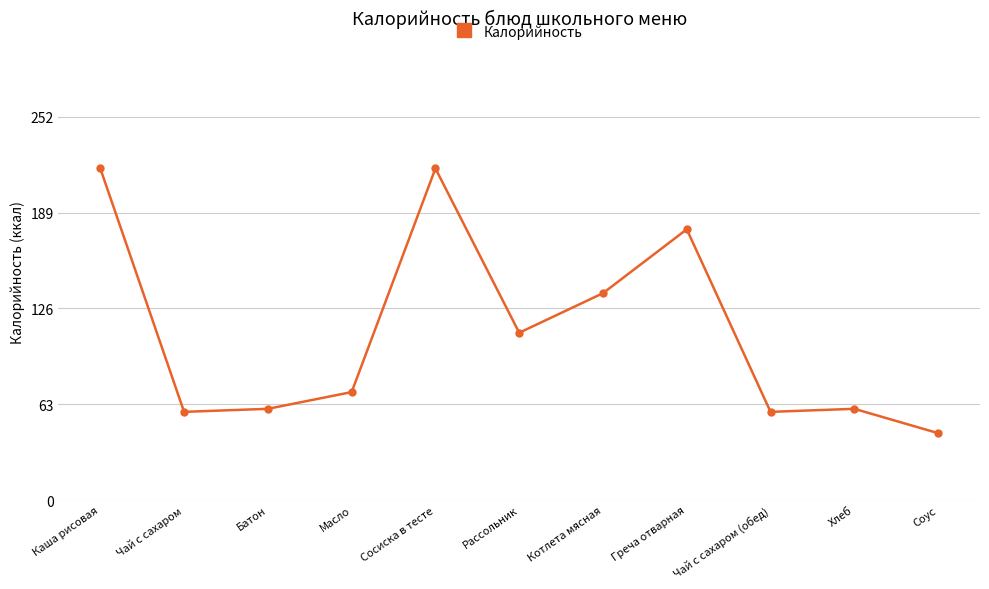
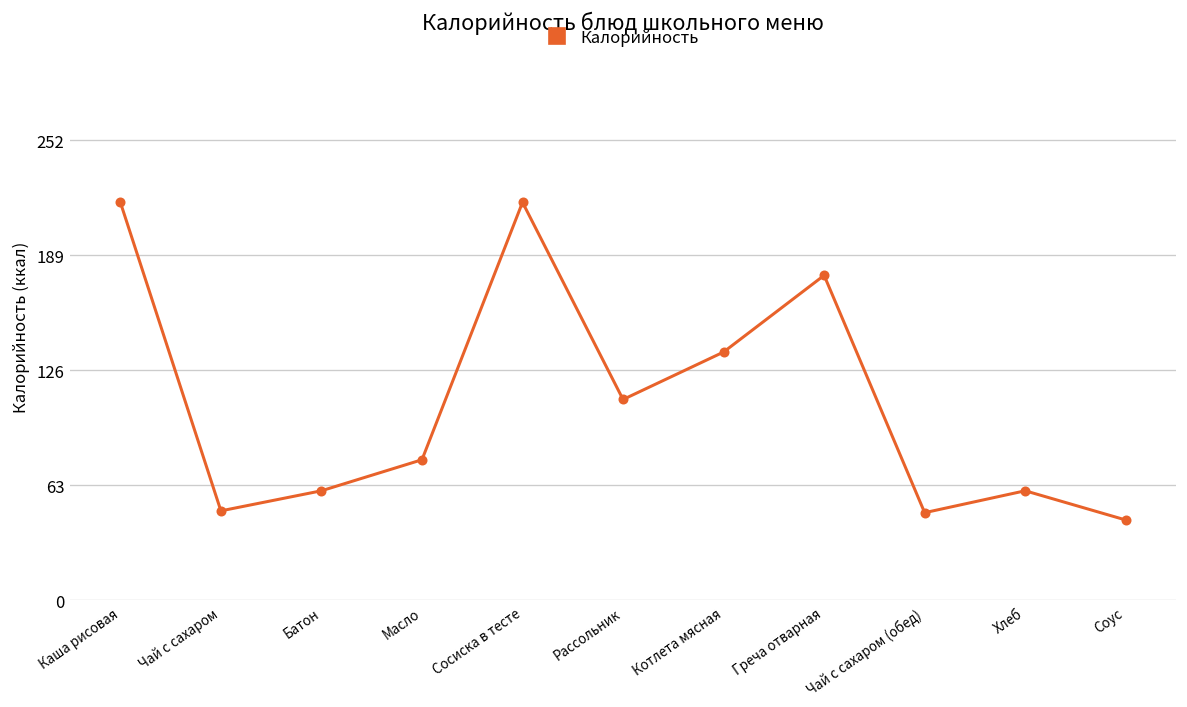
Чай с сахаром: 58 -> 49
Масло: 71 -> 77
Чай с сахаром (обед): 58 -> 48
